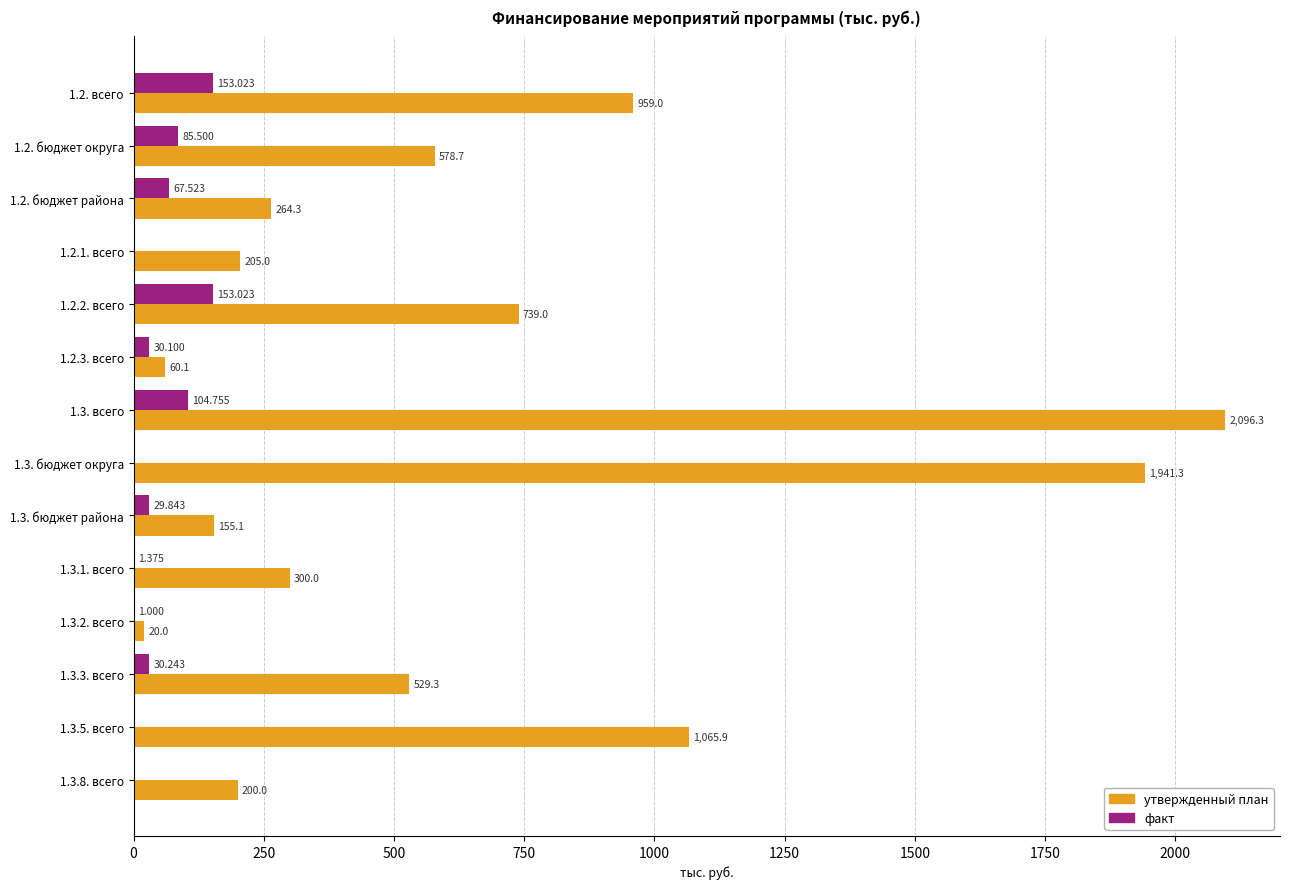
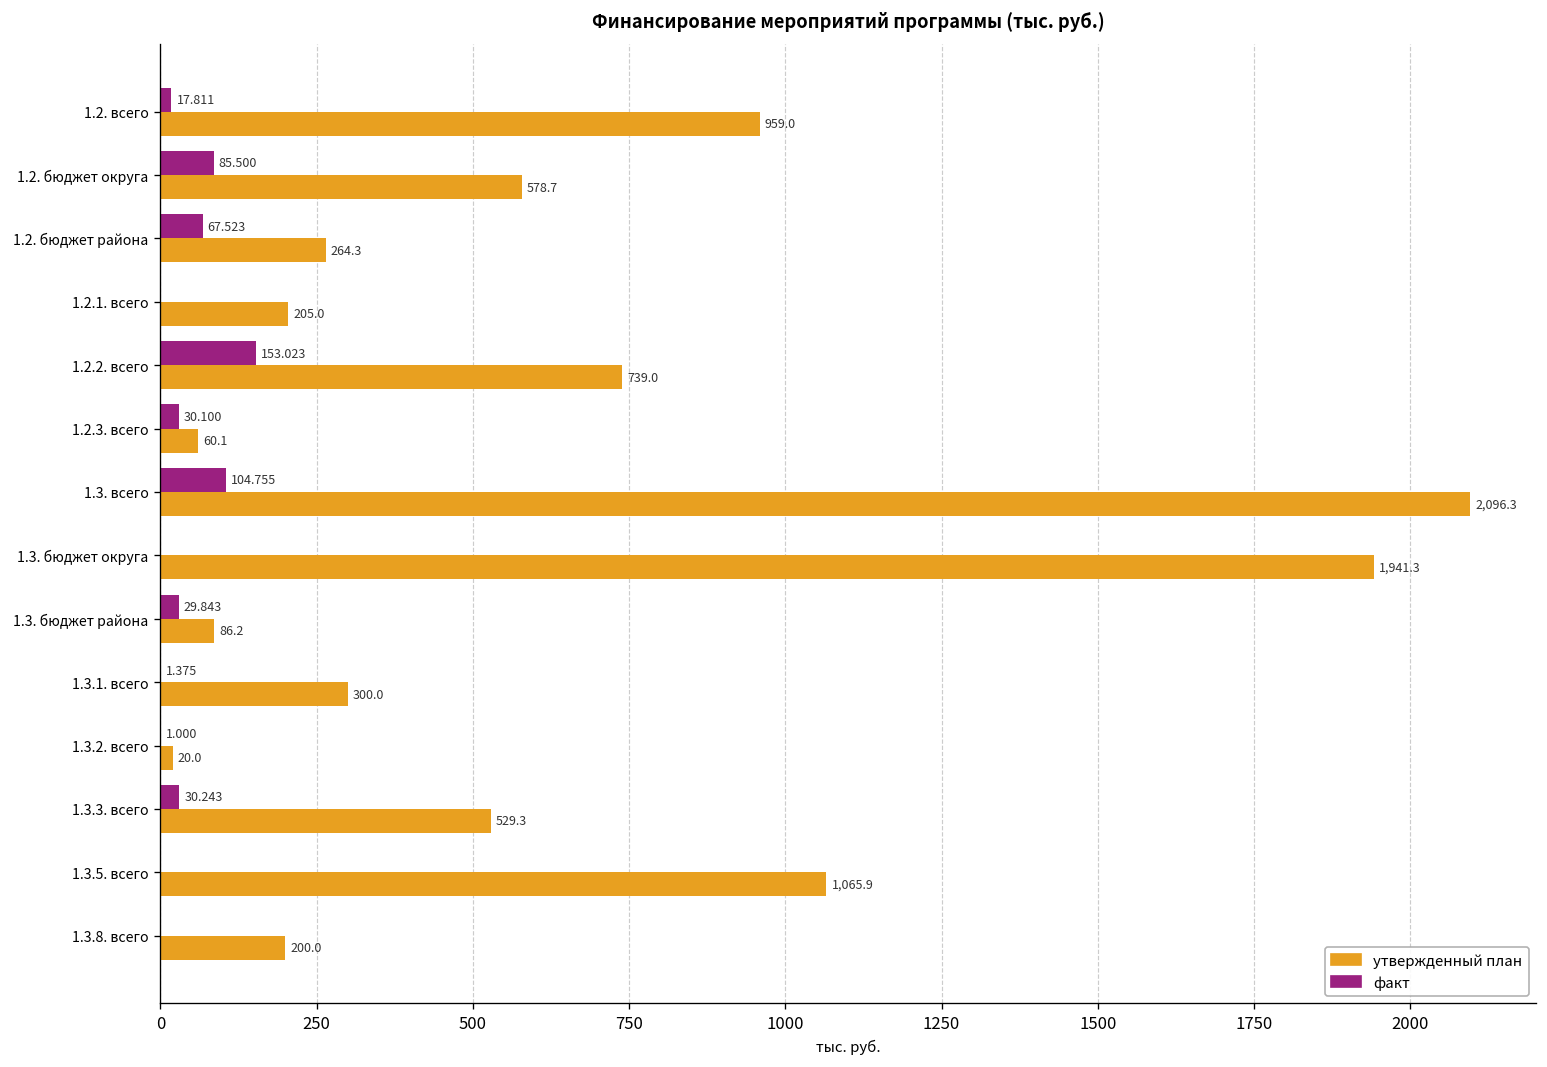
факт, 1.2. всего: 153.023 -> 17.811
утвержденный план, 1.3. бюджет района: 155.1 -> 86.2
